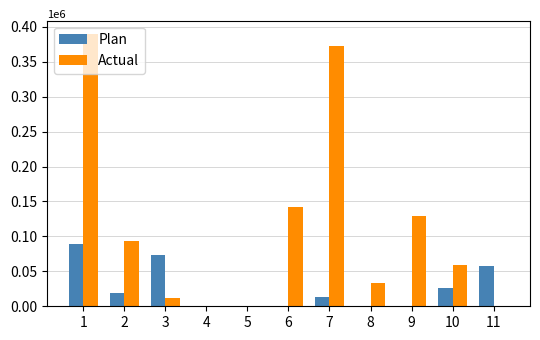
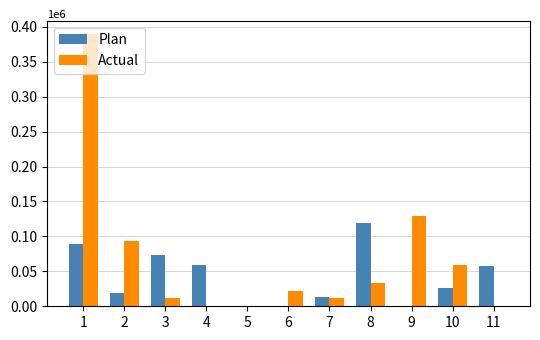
Plan, 4: 0.00 -> 0.06
Actual, 6: 0.14 -> 0.02
Actual, 7: 0.37 -> 0.01
Plan, 8: 0.00 -> 0.12
